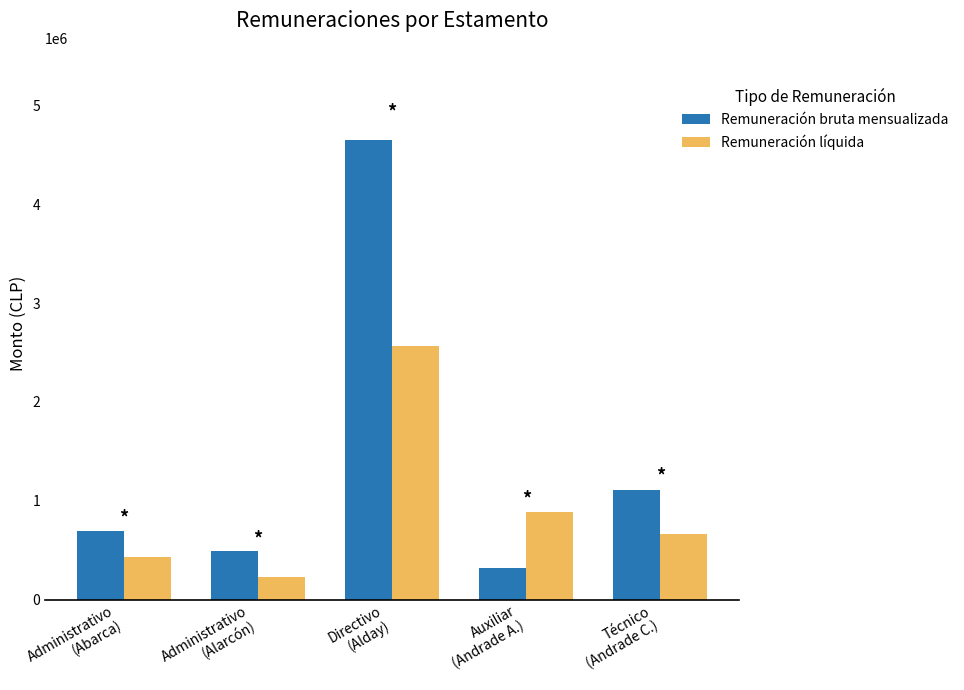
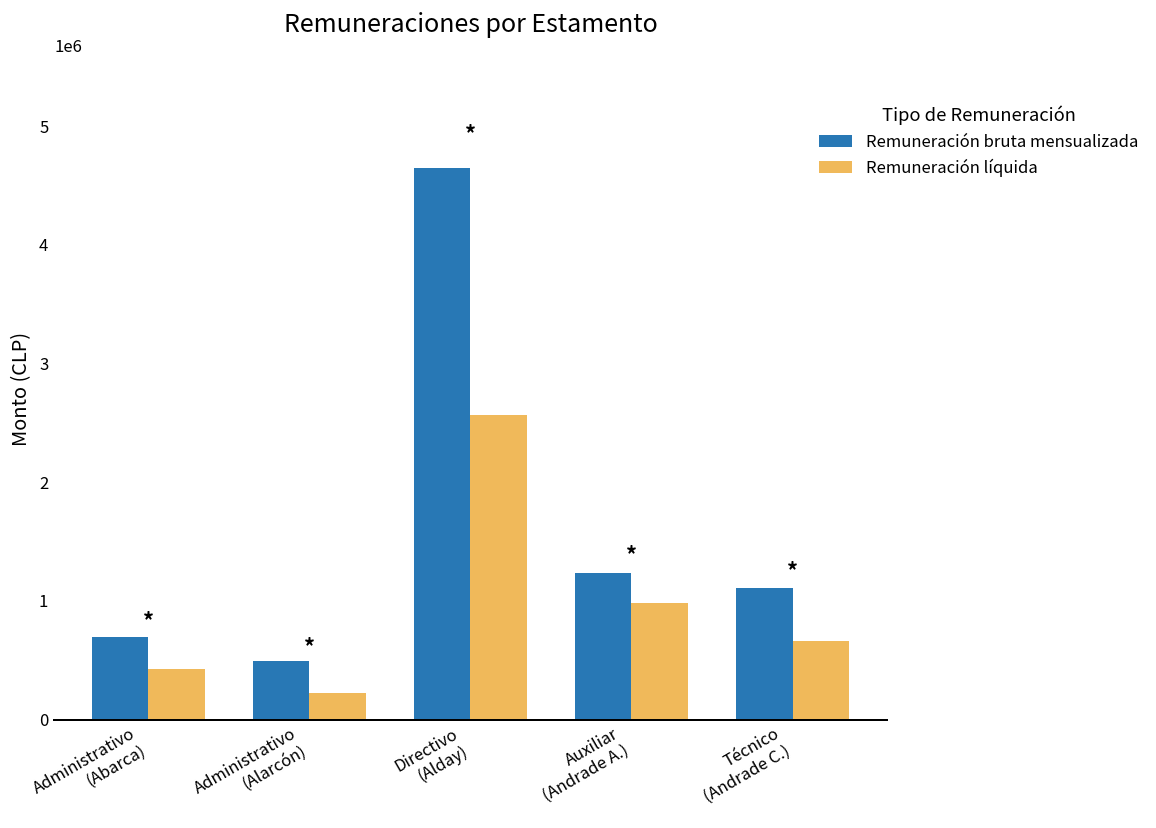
Remuneración bruta mensualizada, Auxiliar (Andrade A.): 300000 -> 1200000
Remuneración líquida, Auxiliar (Andrade A.): 900000 -> 1000000
